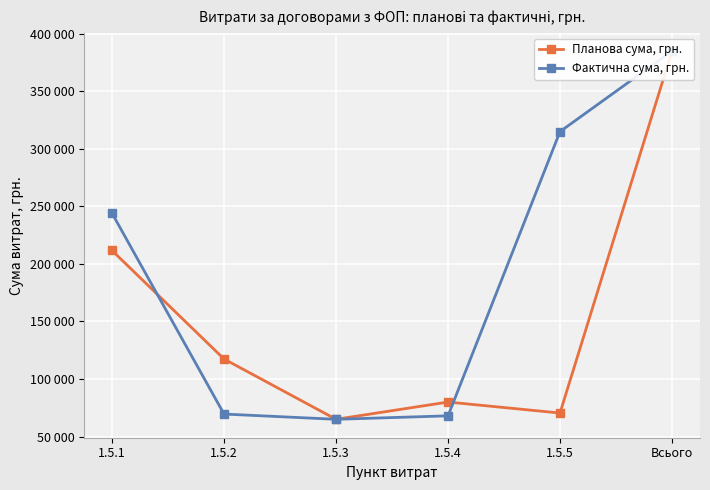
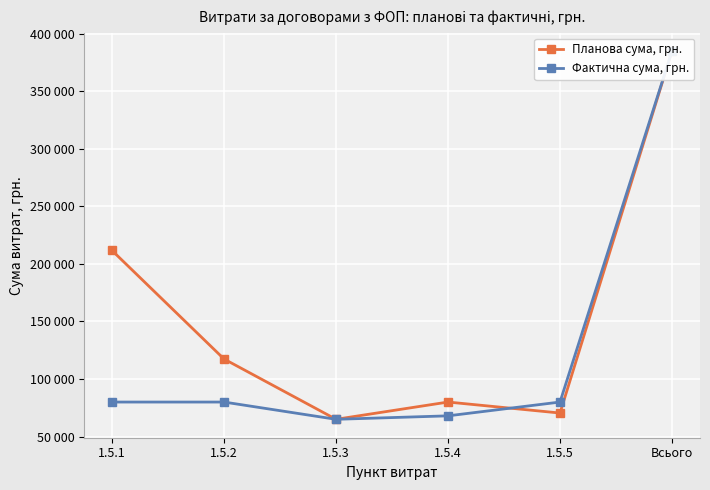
Фактична сума, грн., 1.5.1: 244000 -> 80000
Фактична сума, грн., 1.5.2: 70000 -> 80000
Фактична сума, грн., 1.5.5: 315000 -> 80000
